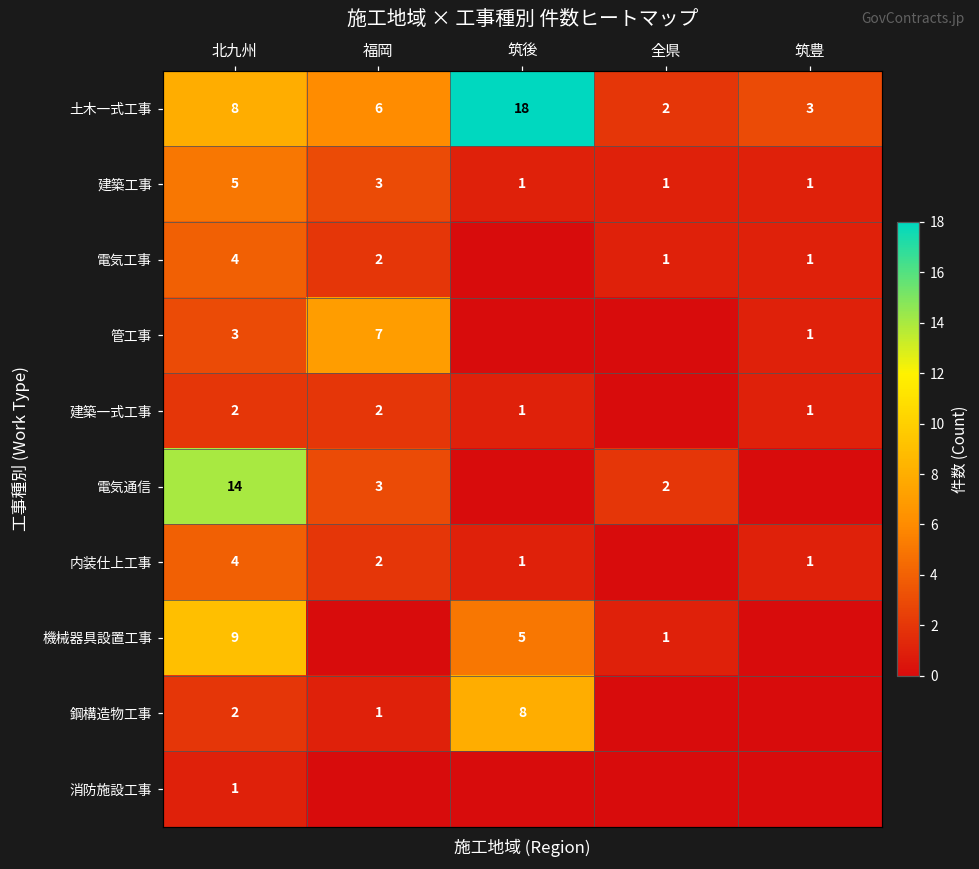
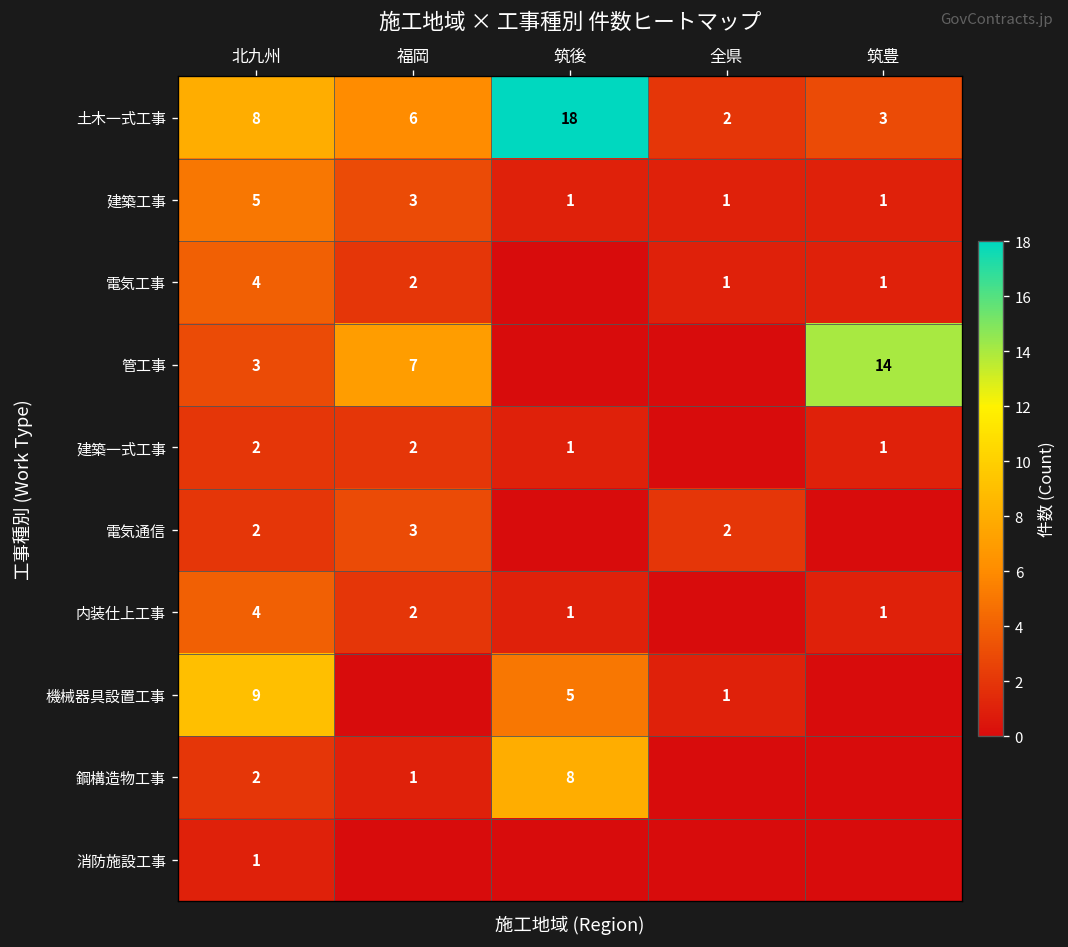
管工事, 筑豊: 1 -> 14
電気通信, 北九州: 14 -> 2
